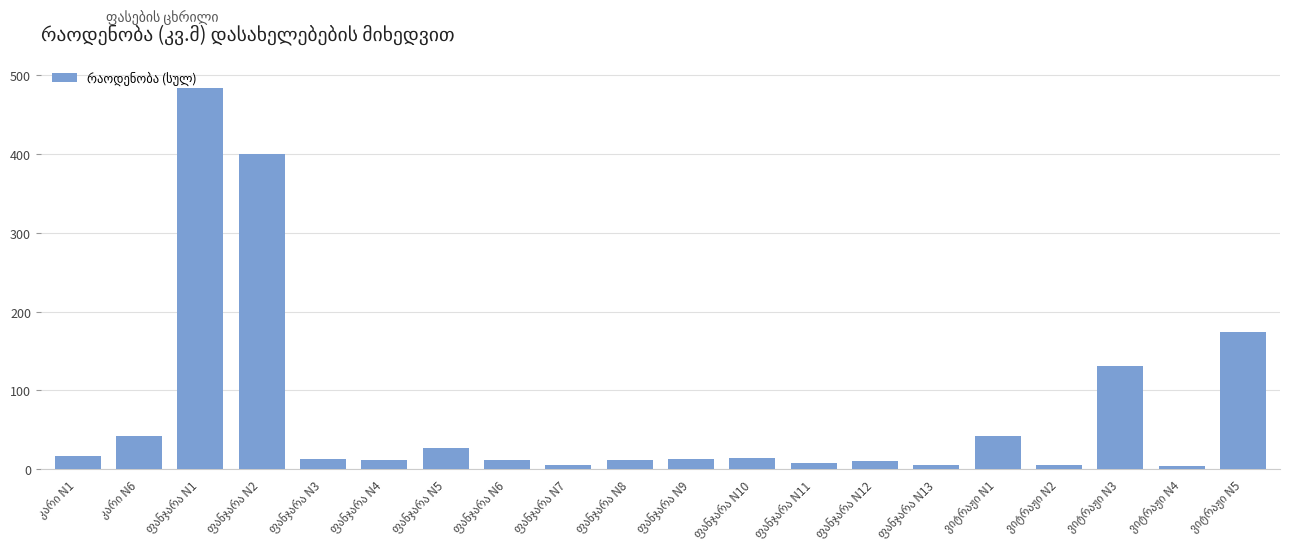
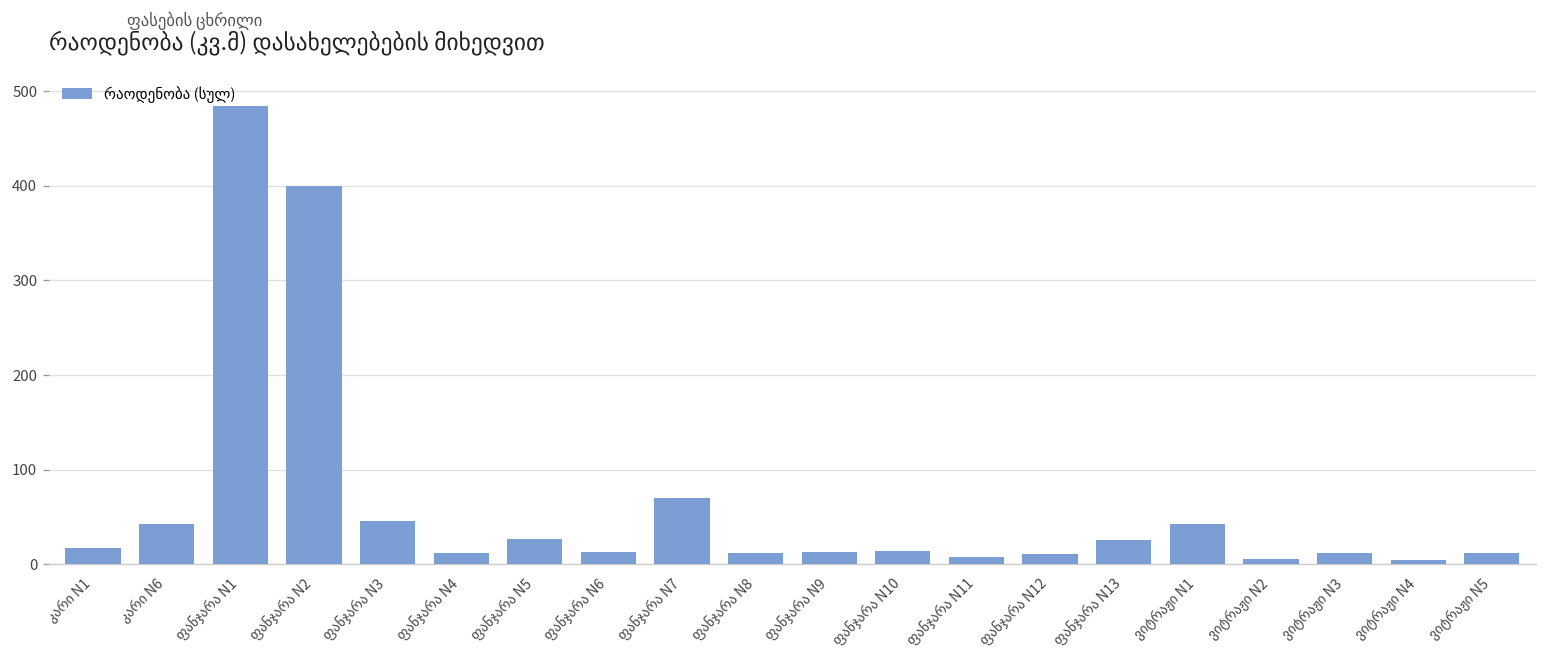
ფანჯარა N3: 10 -> 50
ფანჯარა N7: 10 -> 70
ფანჯარა N13: 10 -> 30
ვიტრაჟი N3: 130 -> 10
ვიტრაჟი N5: 170 -> 10
